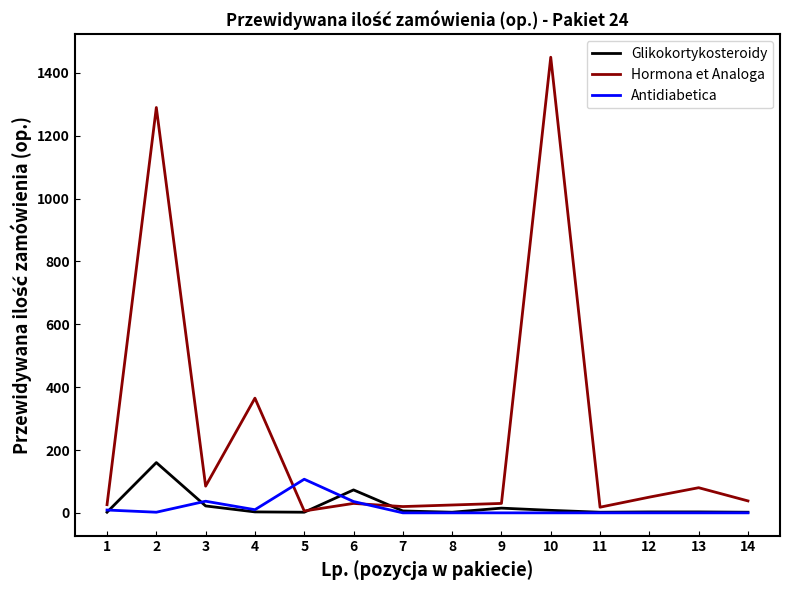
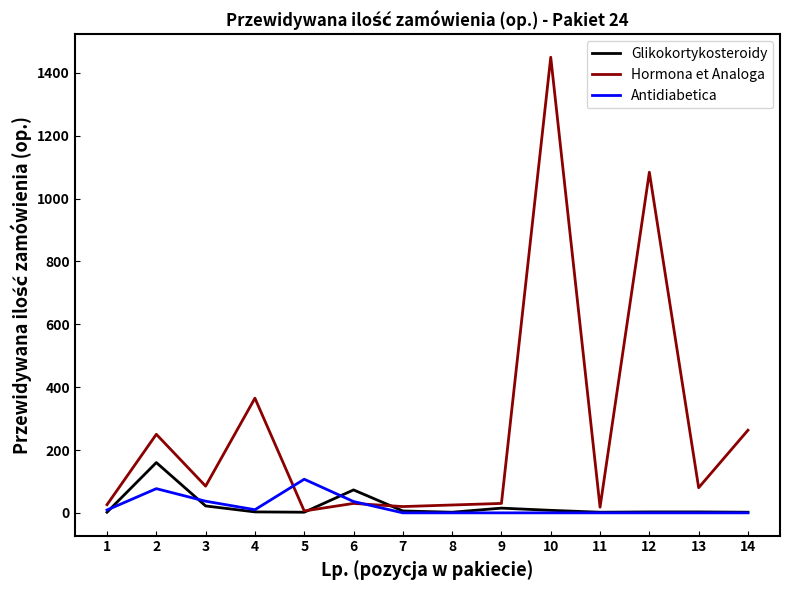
Hormona et Analoga, 2: 1290 -> 250
Antidiabetica, 2: 0 -> 80
Hormona et Analoga, 12: 50 -> 1080
Hormona et Analoga, 14: 40 -> 260
